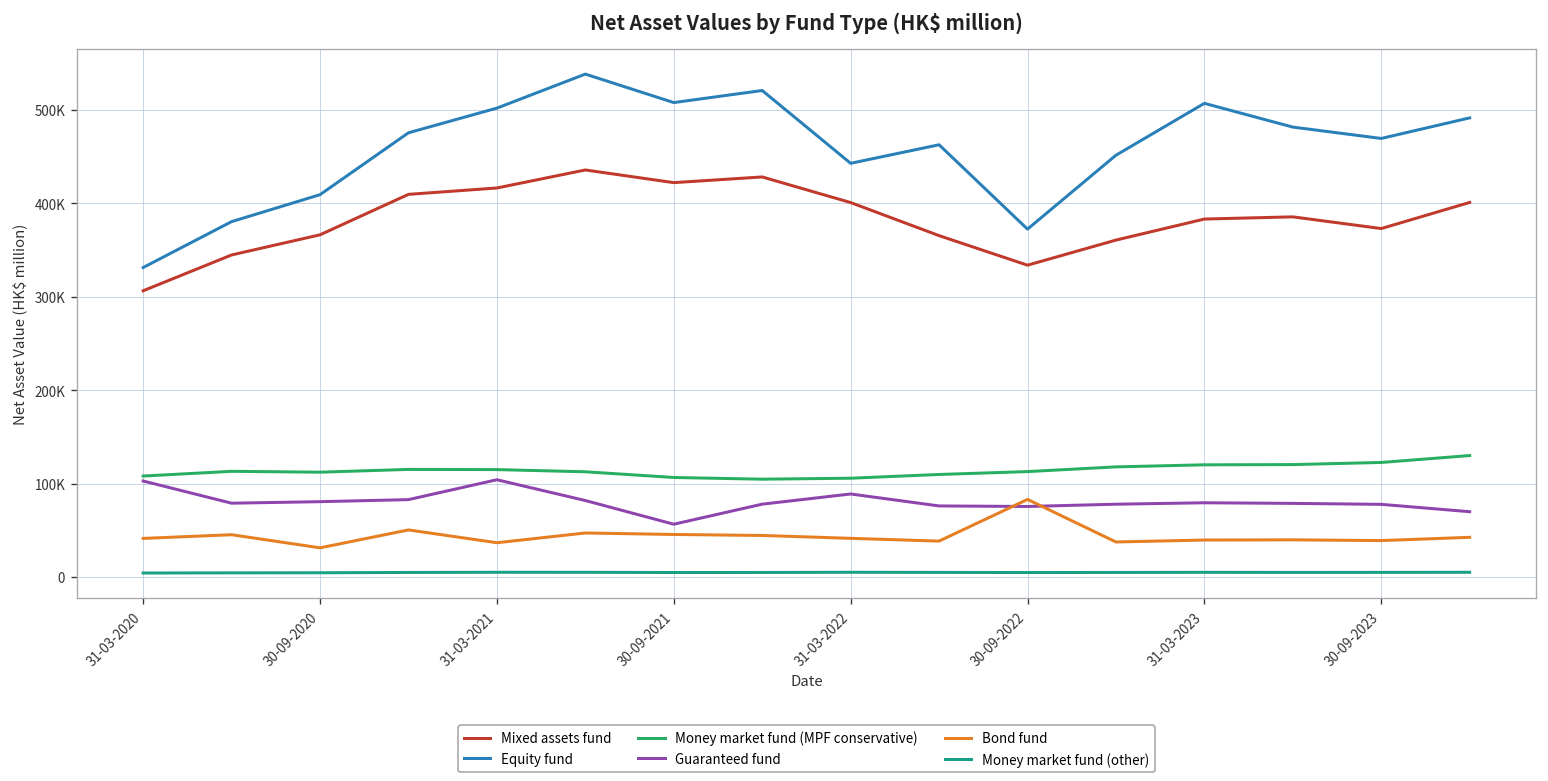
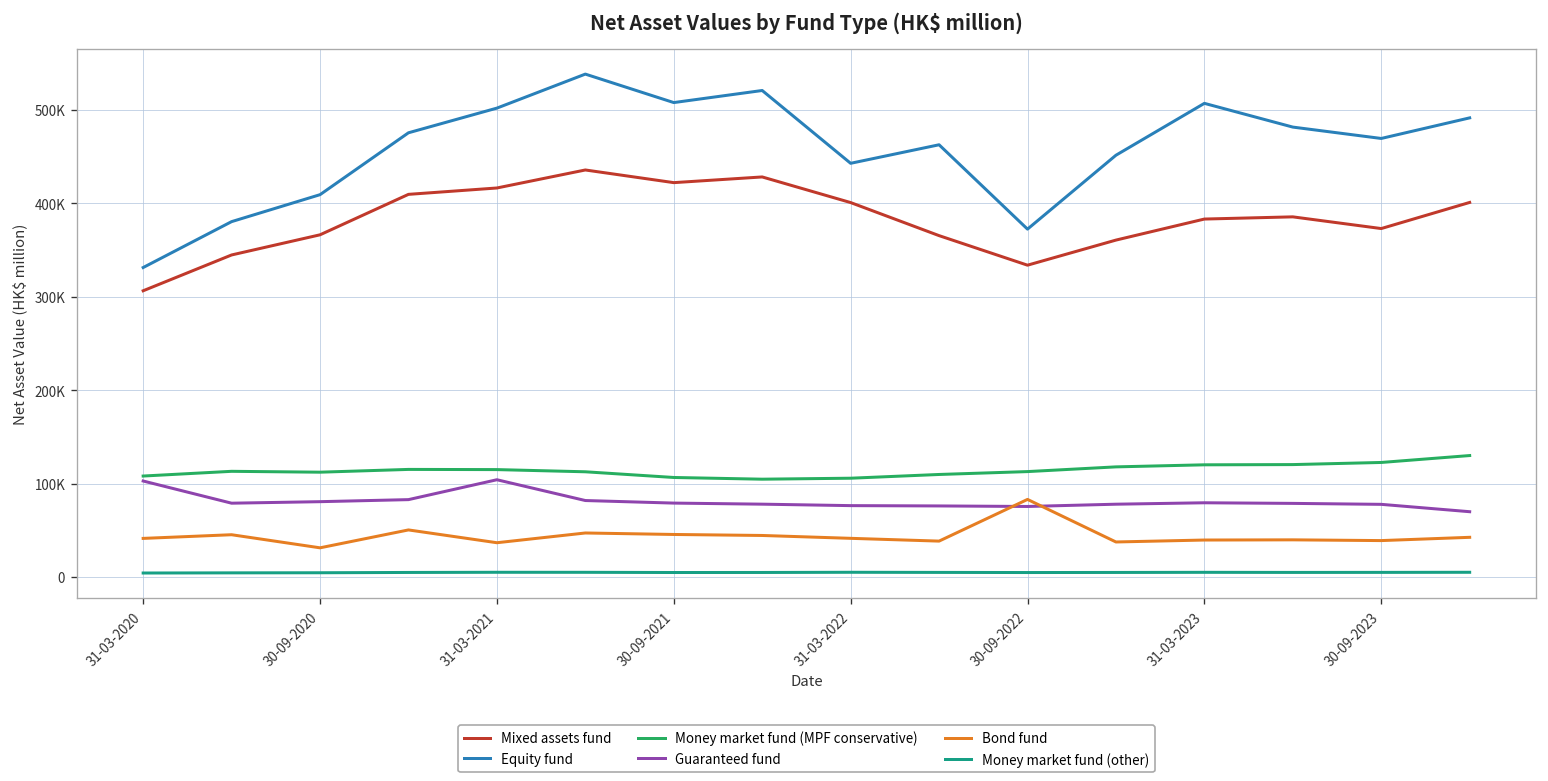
Guaranteed fund, 30-09-2021: 60000 -> 80000
Guaranteed fund, 31-03-2022: 90000 -> 80000
